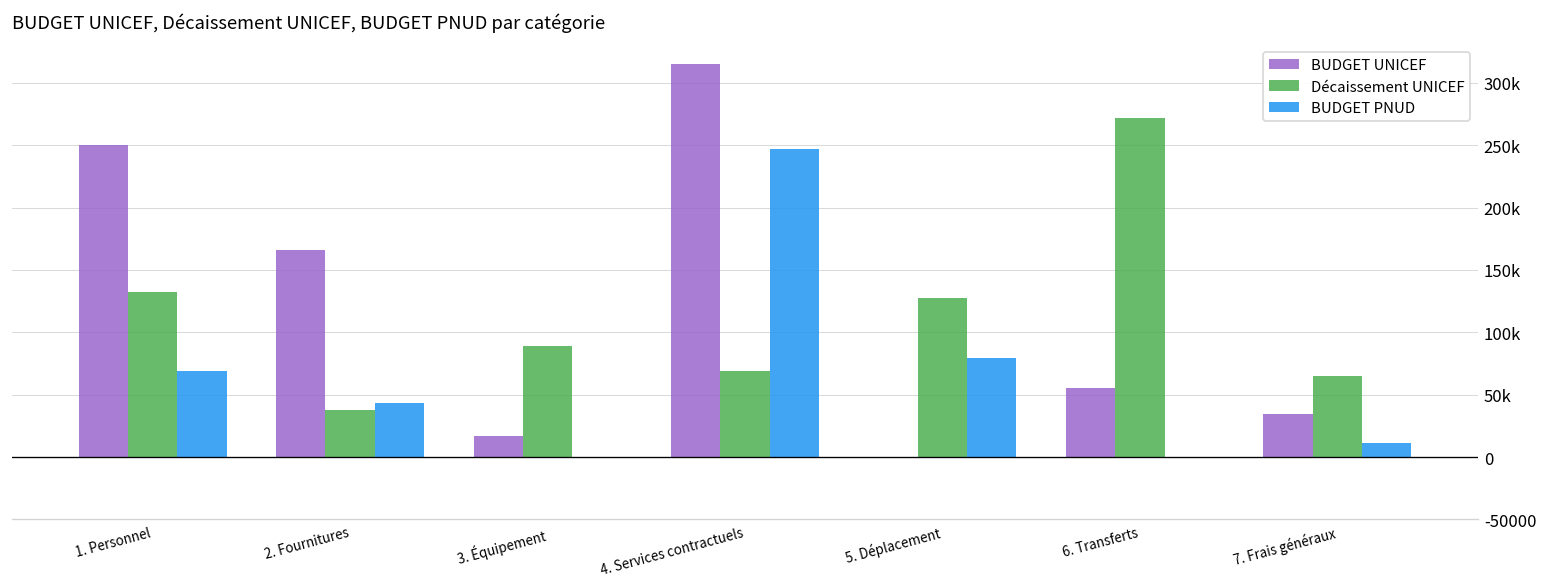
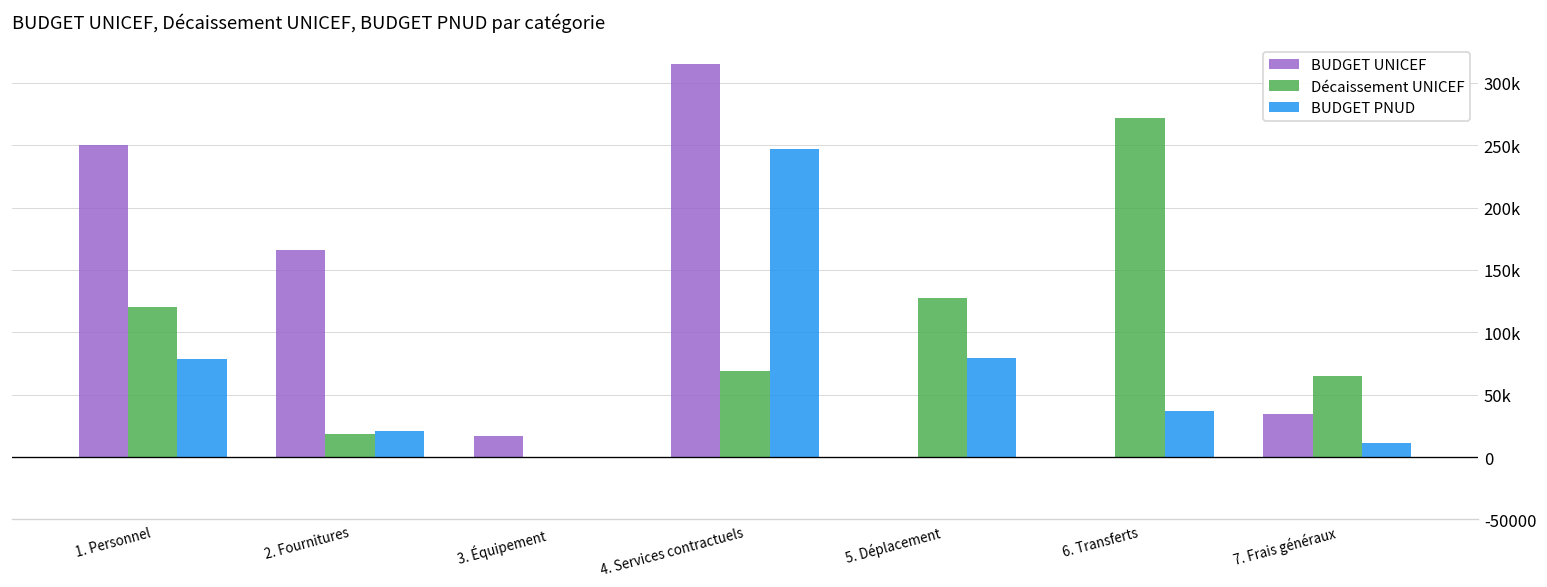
Décaissement UNICEF, 1. Personnel: 133000 -> 121000
BUDGET PNUD, 1. Personnel: 69000 -> 78000
Décaissement UNICEF, 2. Fournitures: 38000 -> 18000
BUDGET PNUD, 2. Fournitures: 44000 -> 21000
Décaissement UNICEF, 3. Équipement: 89000 -> 0
BUDGET UNICEF, 6. Transferts: 55000 -> 0
BUDGET PNUD, 6. Transferts: 0 -> 37000
